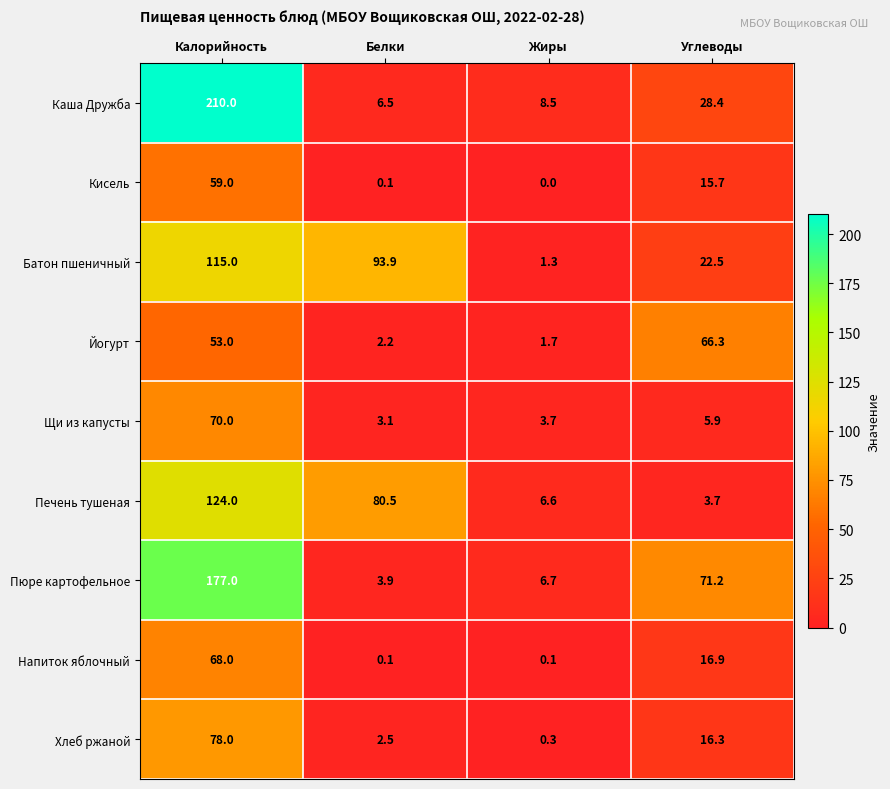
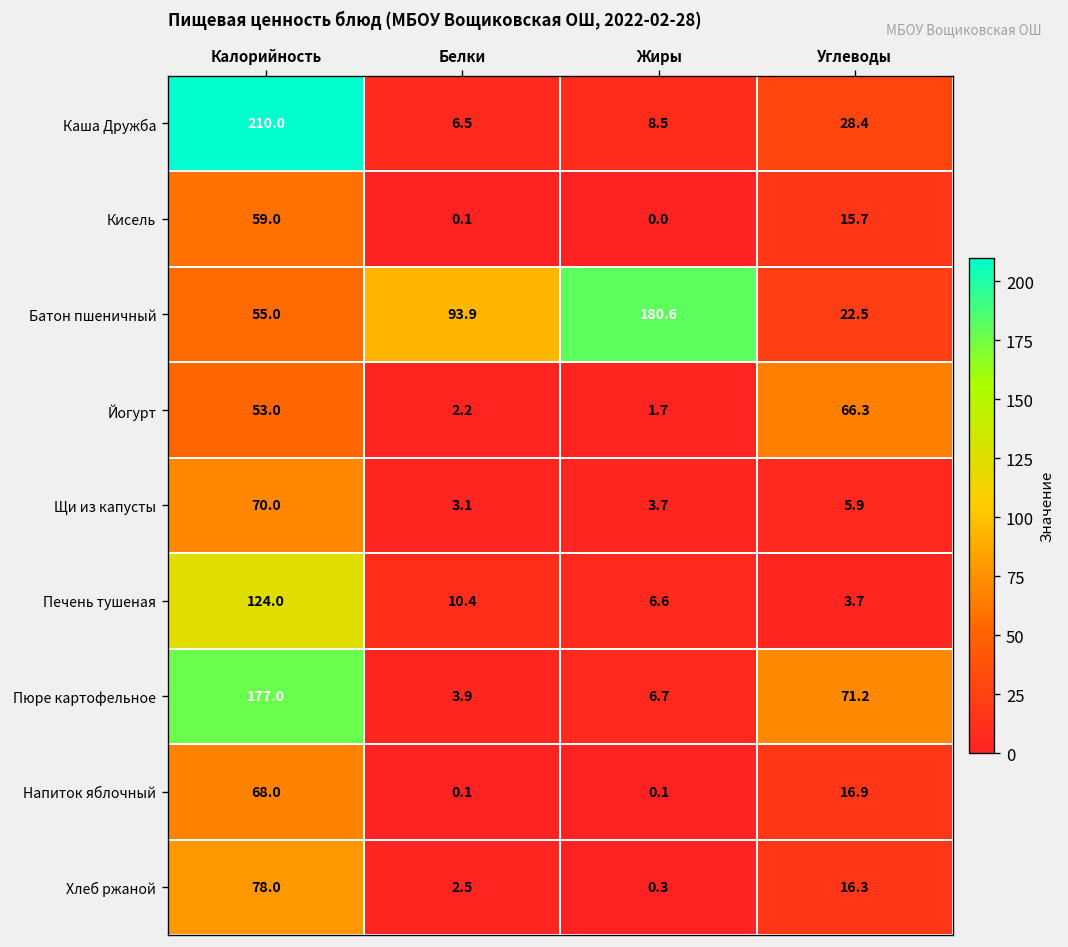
Батон пшеничный, Калорийность: 115.0 -> 55.0
Батон пшеничный, Жиры: 1.3 -> 180.6
Печень тушеная, Белки: 80.5 -> 10.4
